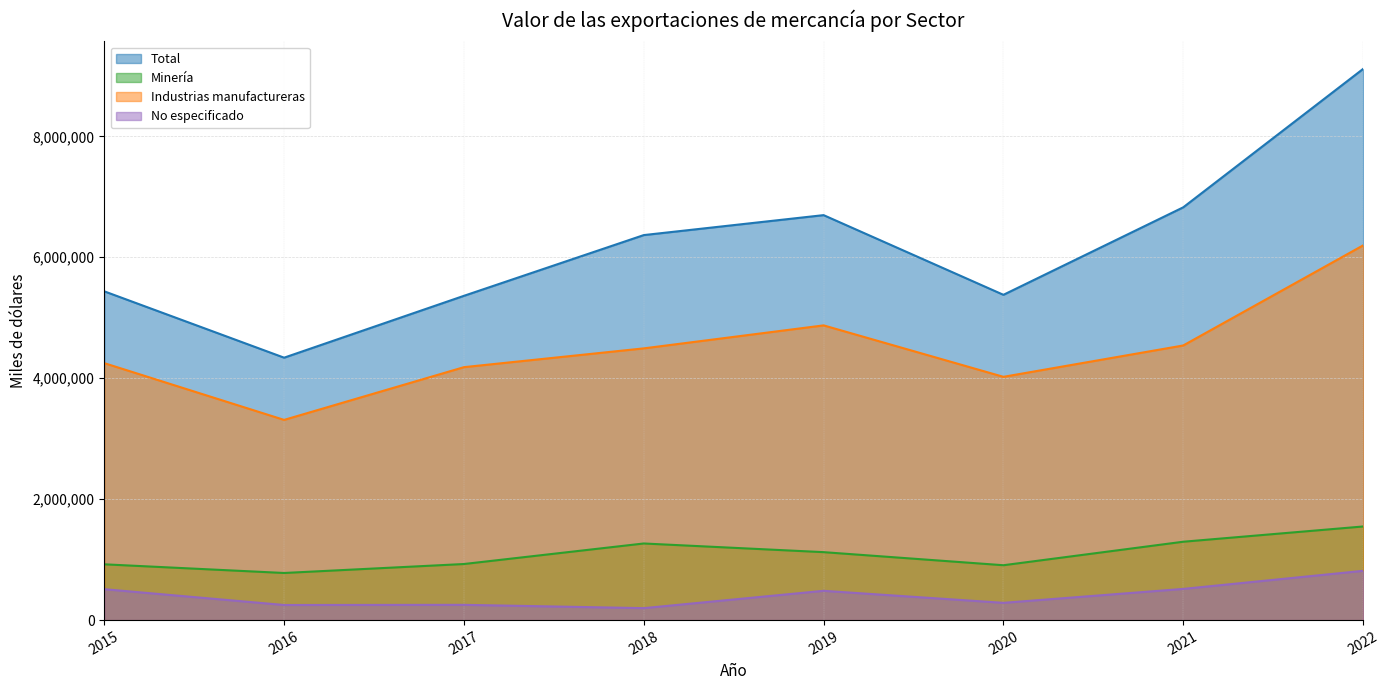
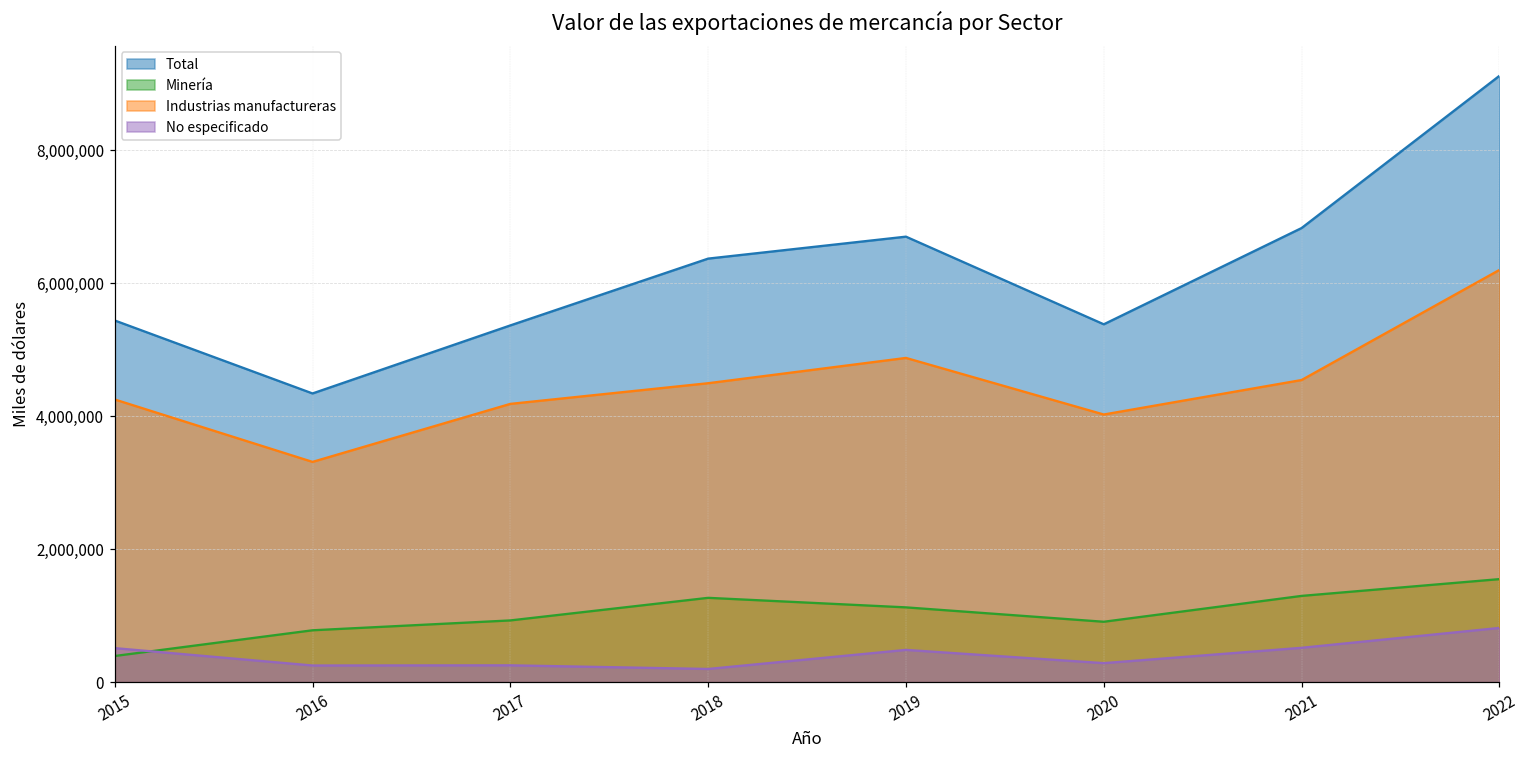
Minería, 2015: 900,000 -> 400,000
